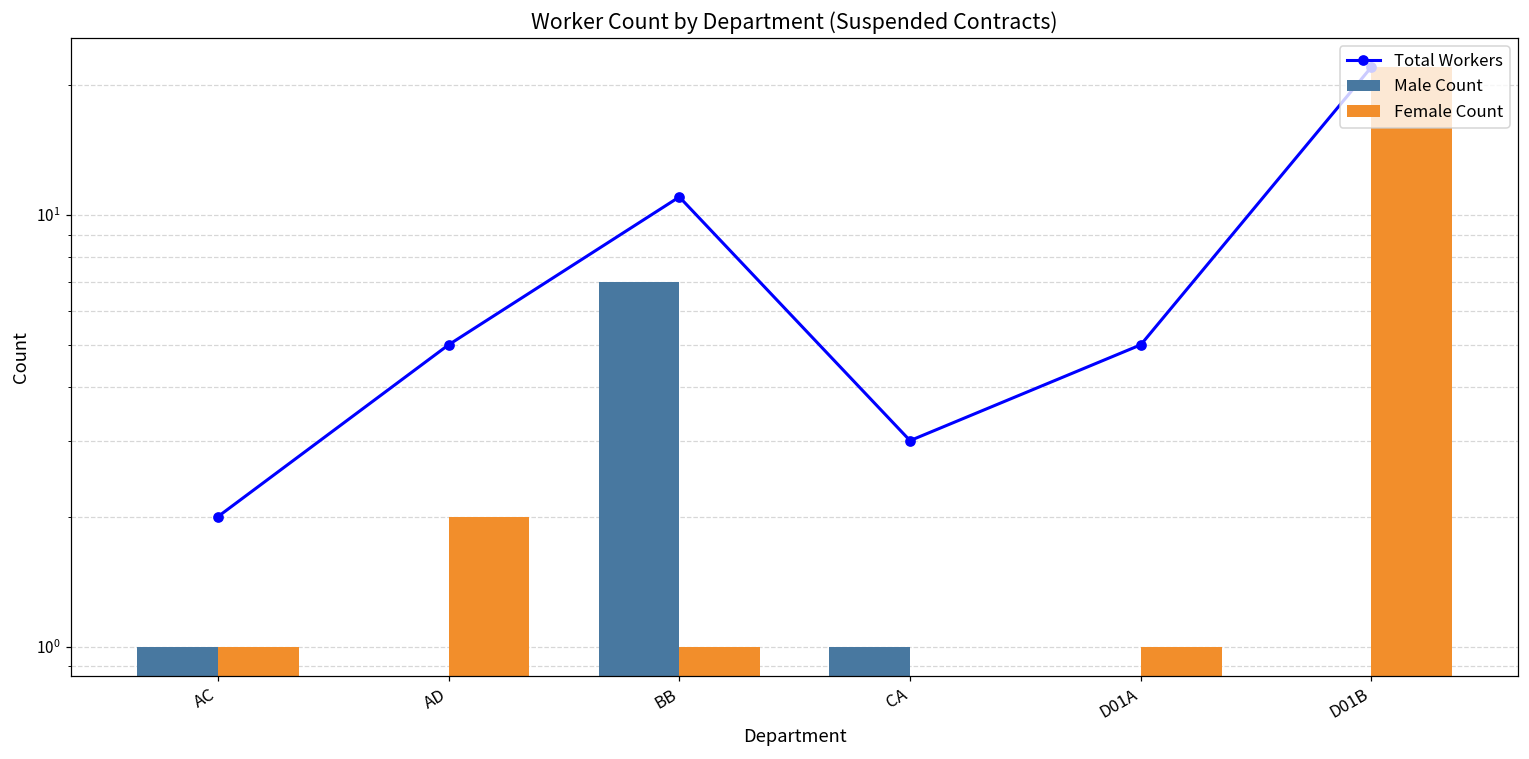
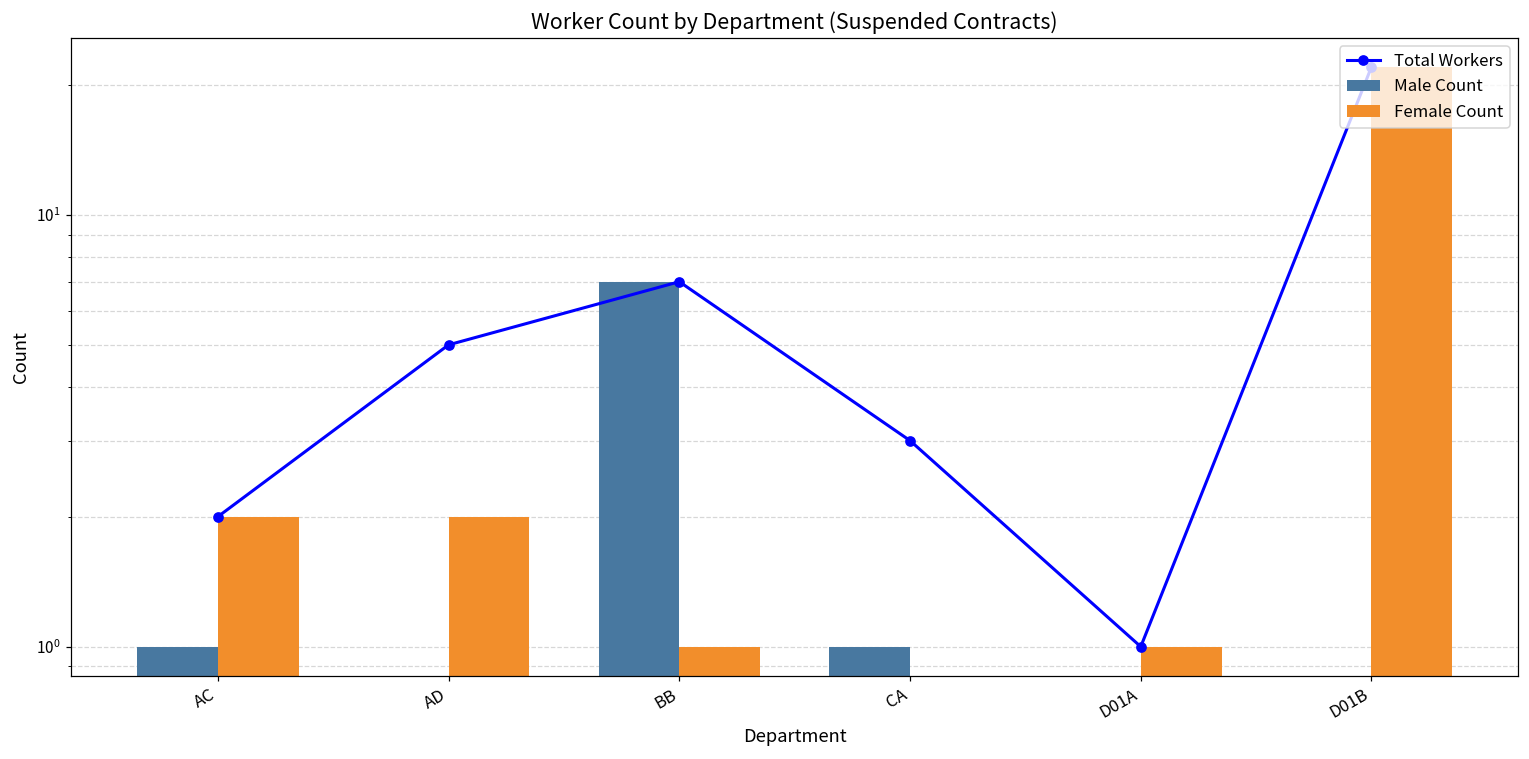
Female Count, AC: 1 -> 2
Total Workers, BB: 11 -> 7
Total Workers, D01A: 5 -> 1
